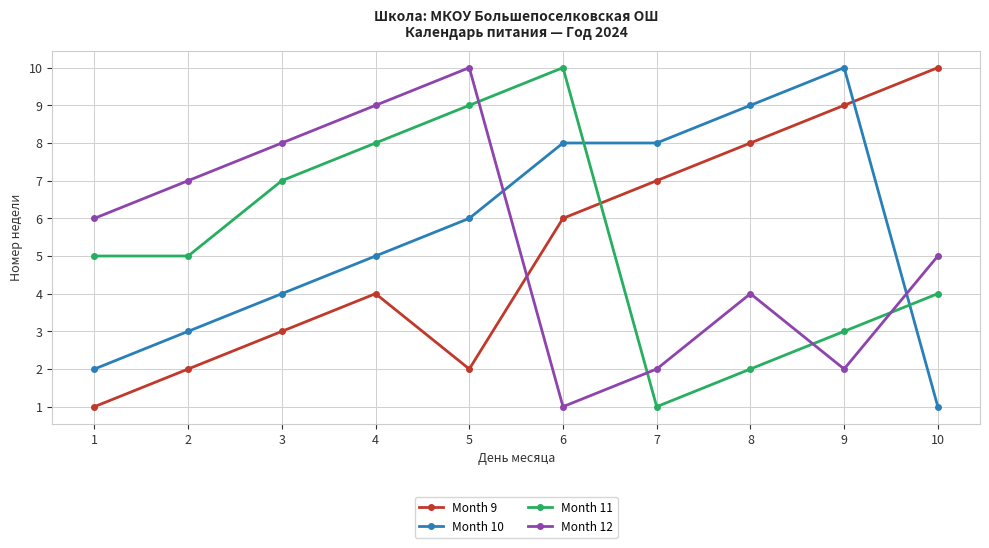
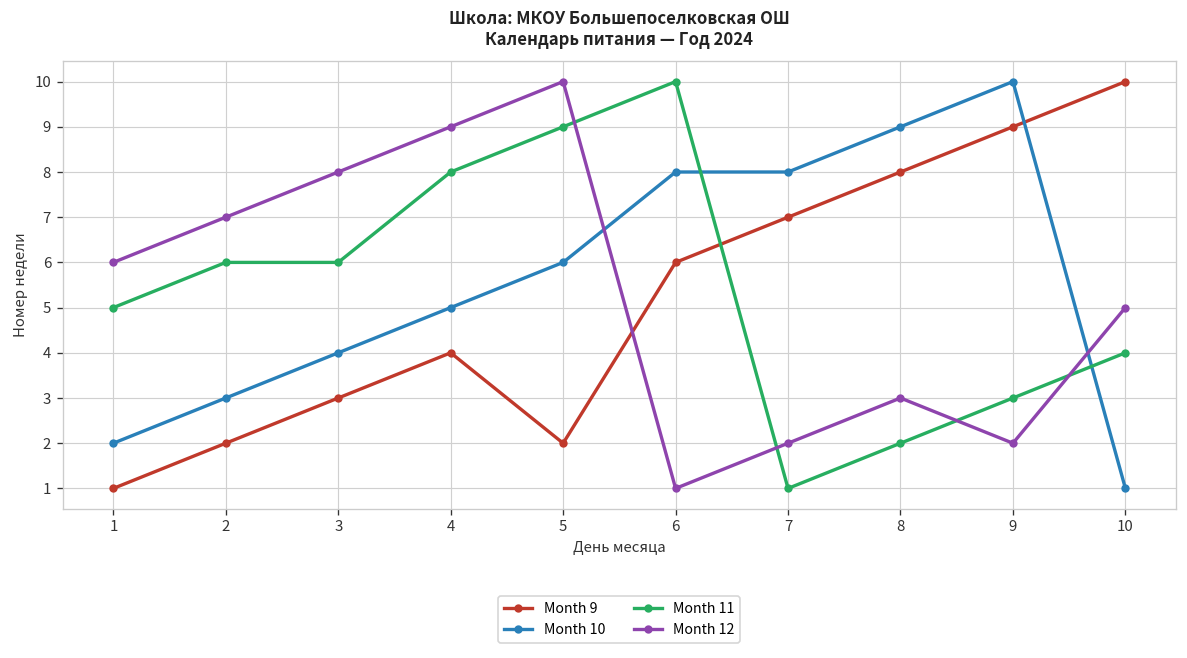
Month 11, 2: 5 -> 6
Month 11, 3: 7 -> 6
Month 12, 8: 4 -> 3
